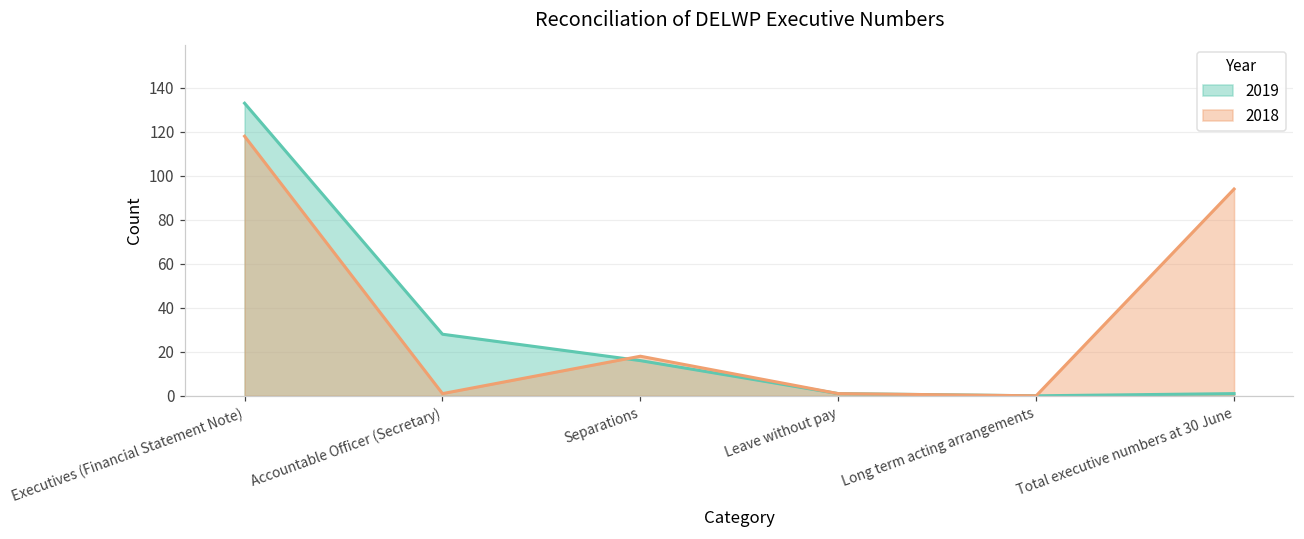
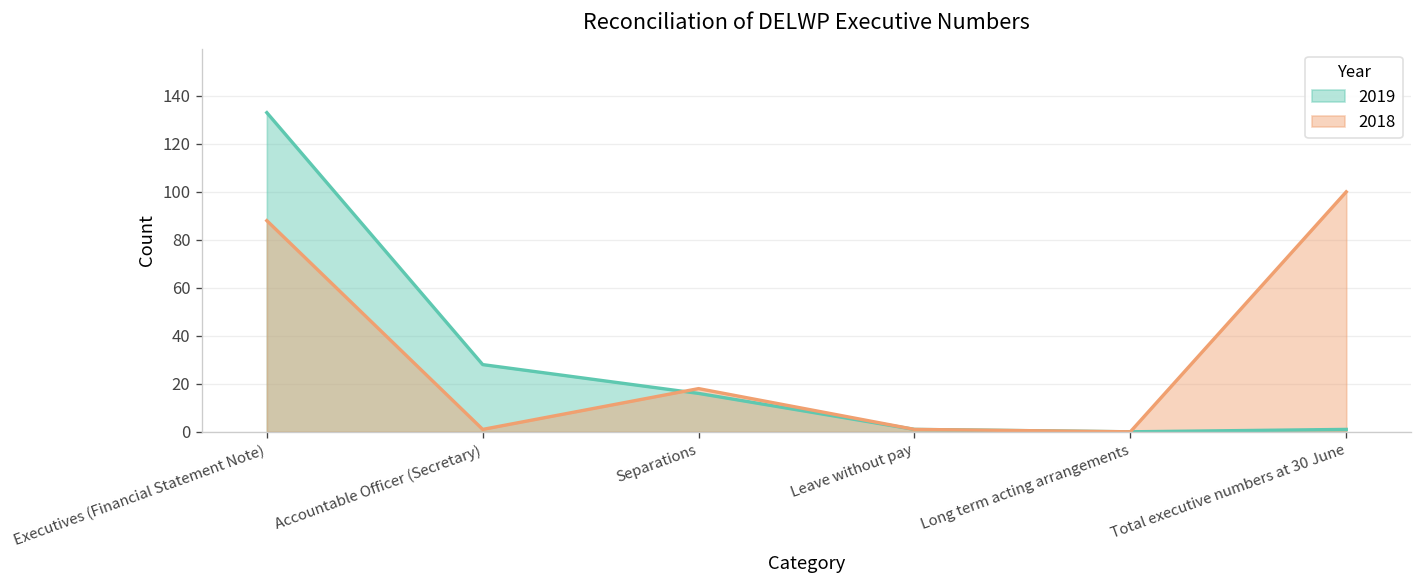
2018, Executives (Financial Statement Note): 118 -> 88
2018, Total executive numbers at 30 June: 94 -> 100
